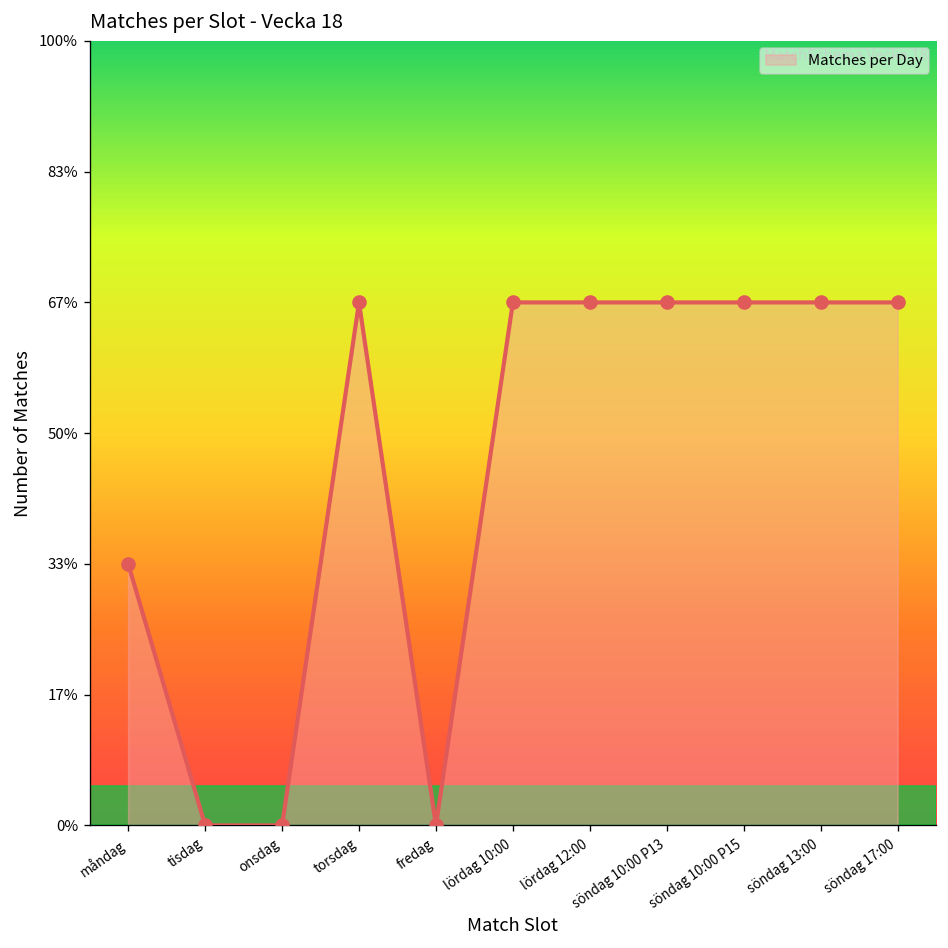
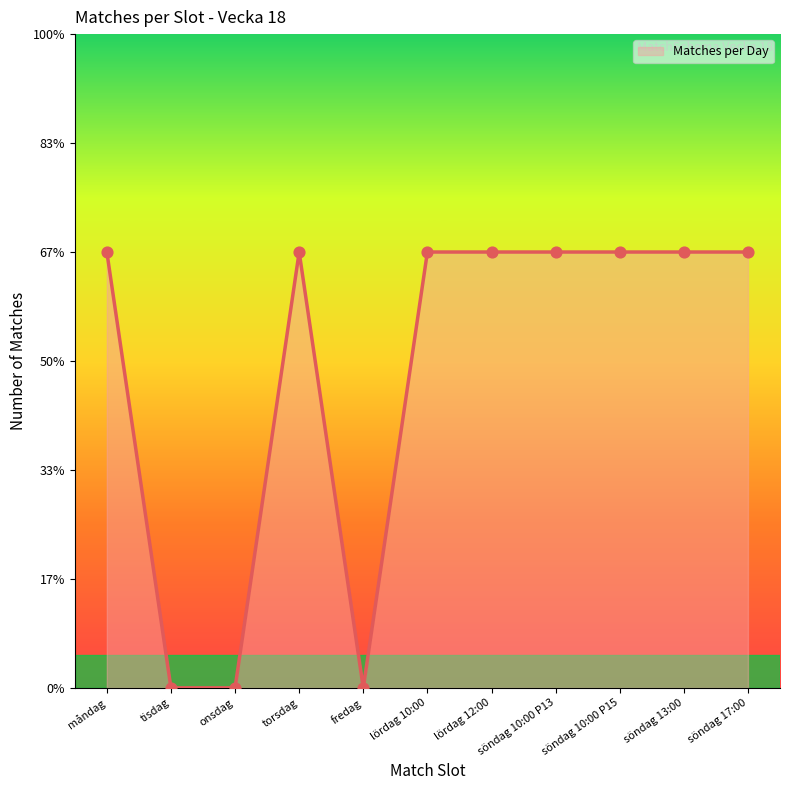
måndag: 33% -> 67%
